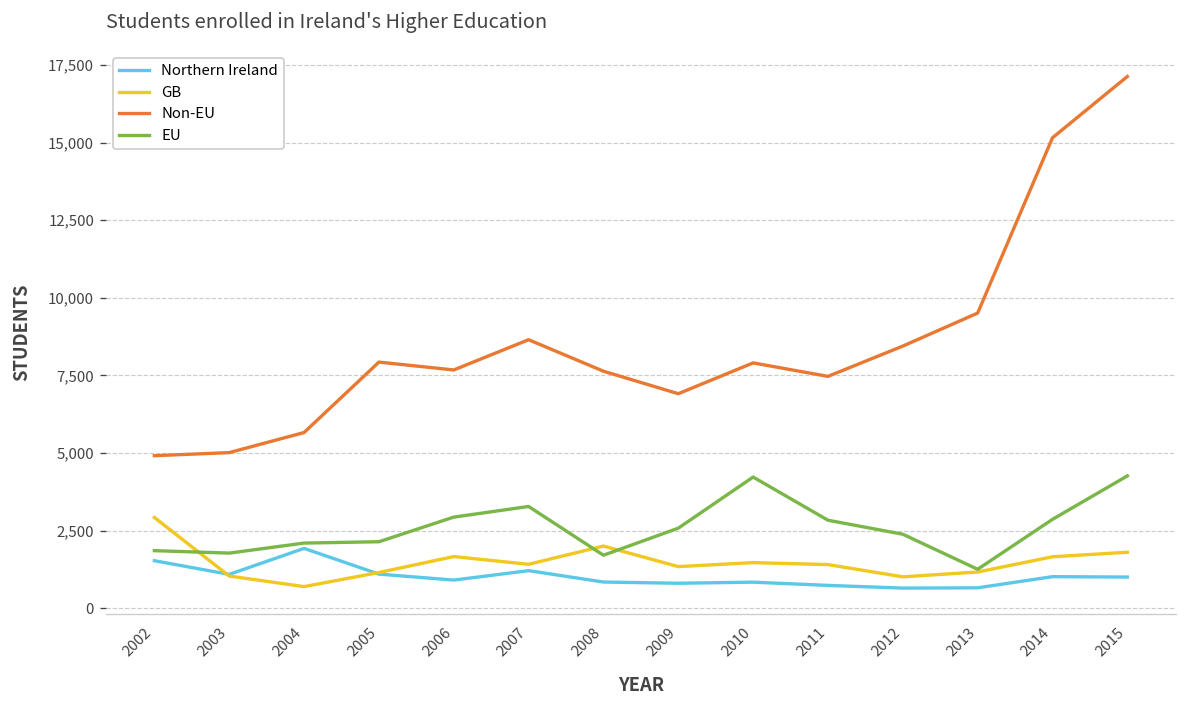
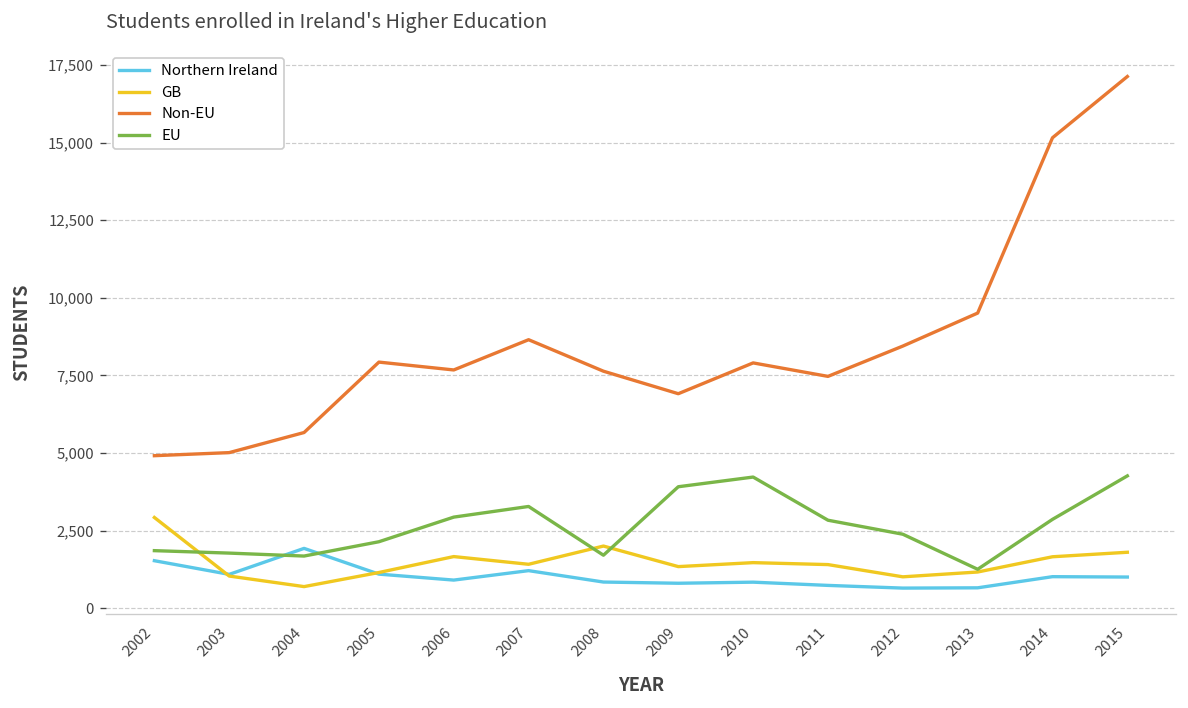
EU, 2004: 2,100 -> 1,700
EU, 2009: 2,600 -> 3,900
